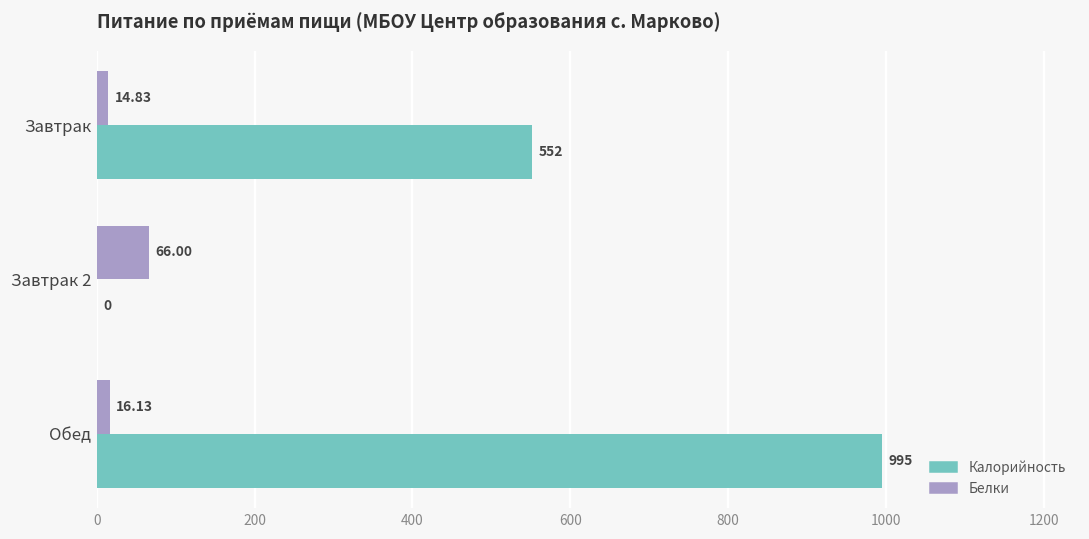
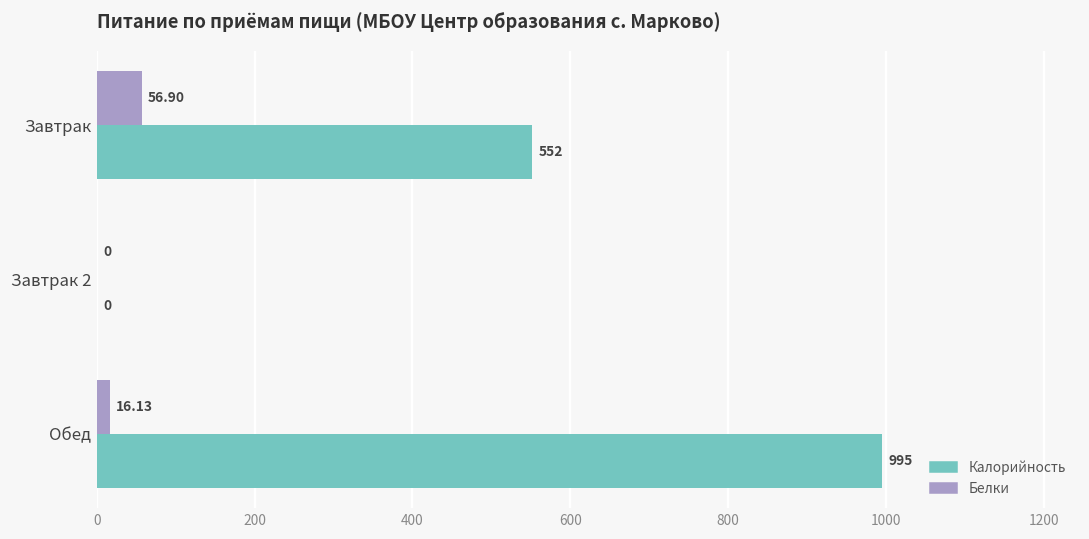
Белки, Завтрак: 14.83 -> 56.90
Белки, Завтрак 2: 66.00 -> 0
